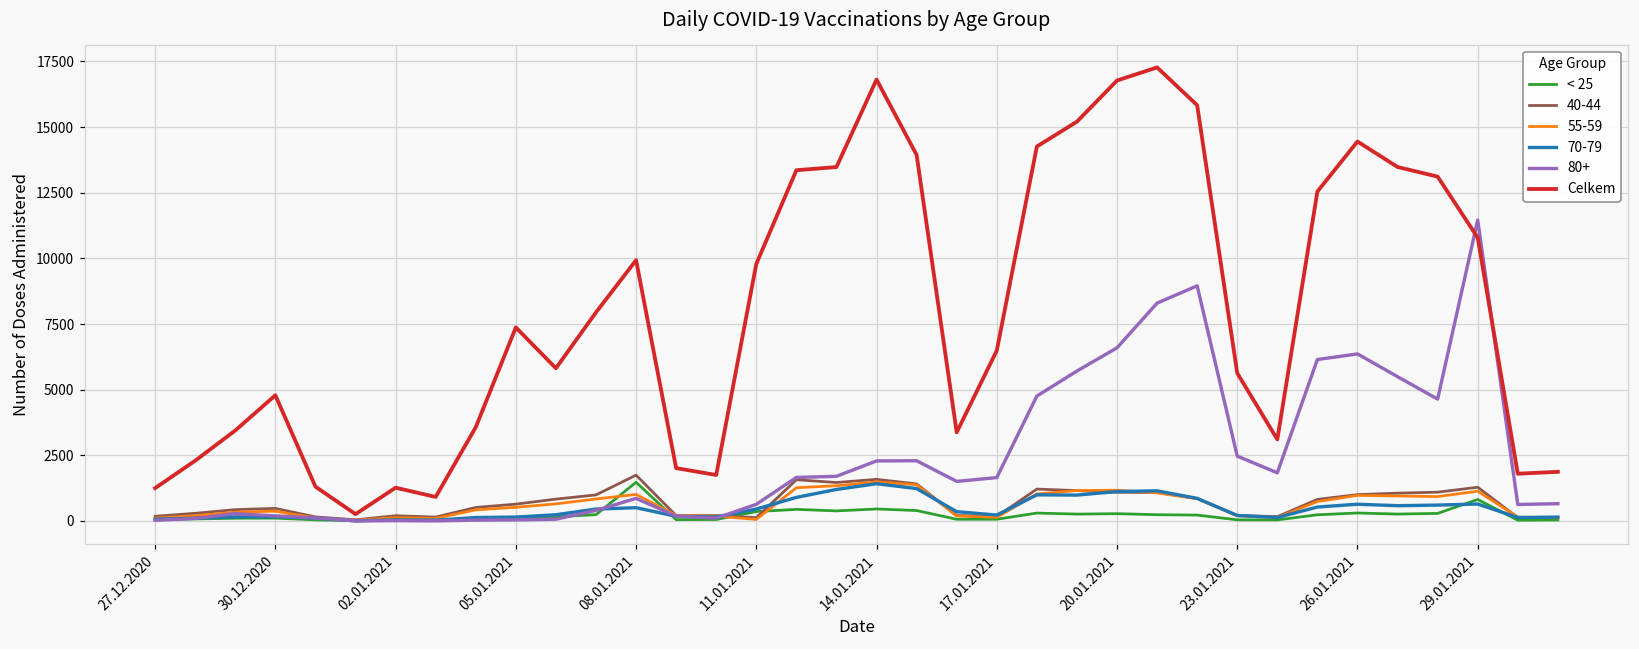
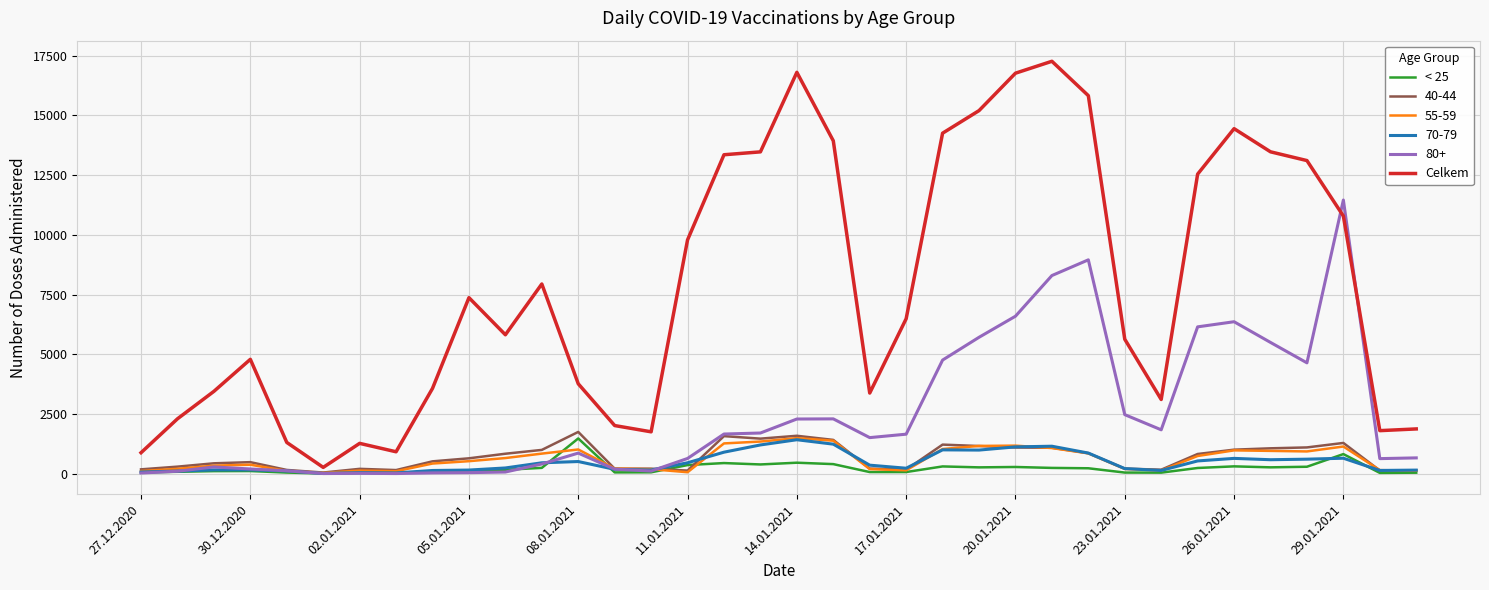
Celkem, 27.12.2020: 1300 -> 900
Celkem, 08.01.2021: 9900 -> 3800
